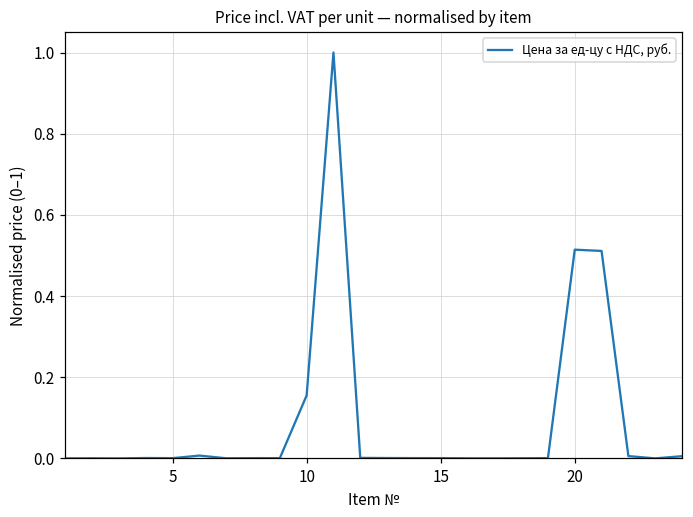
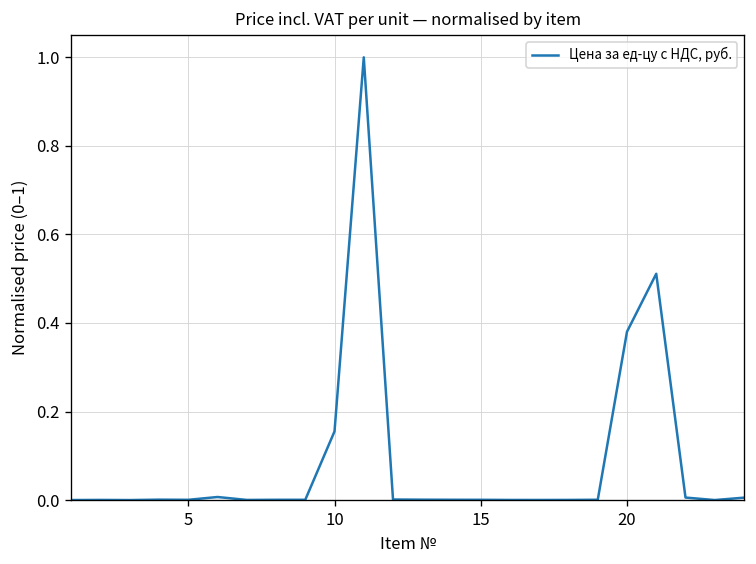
20: 0.51 -> 0.38
